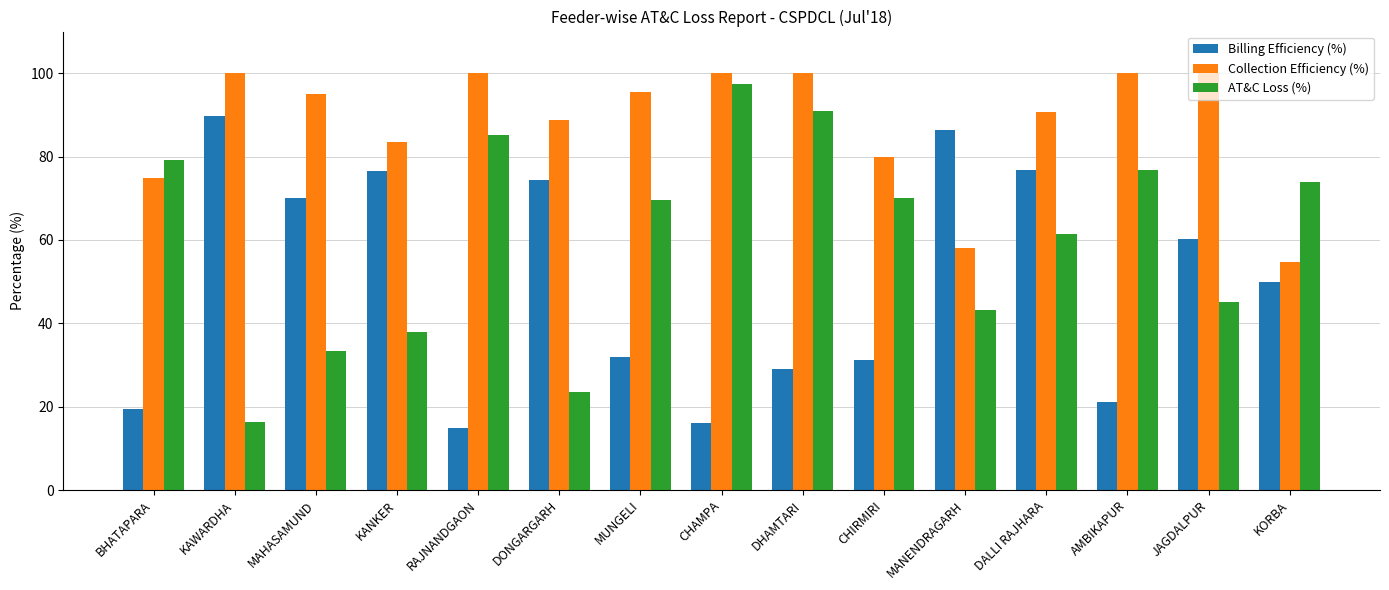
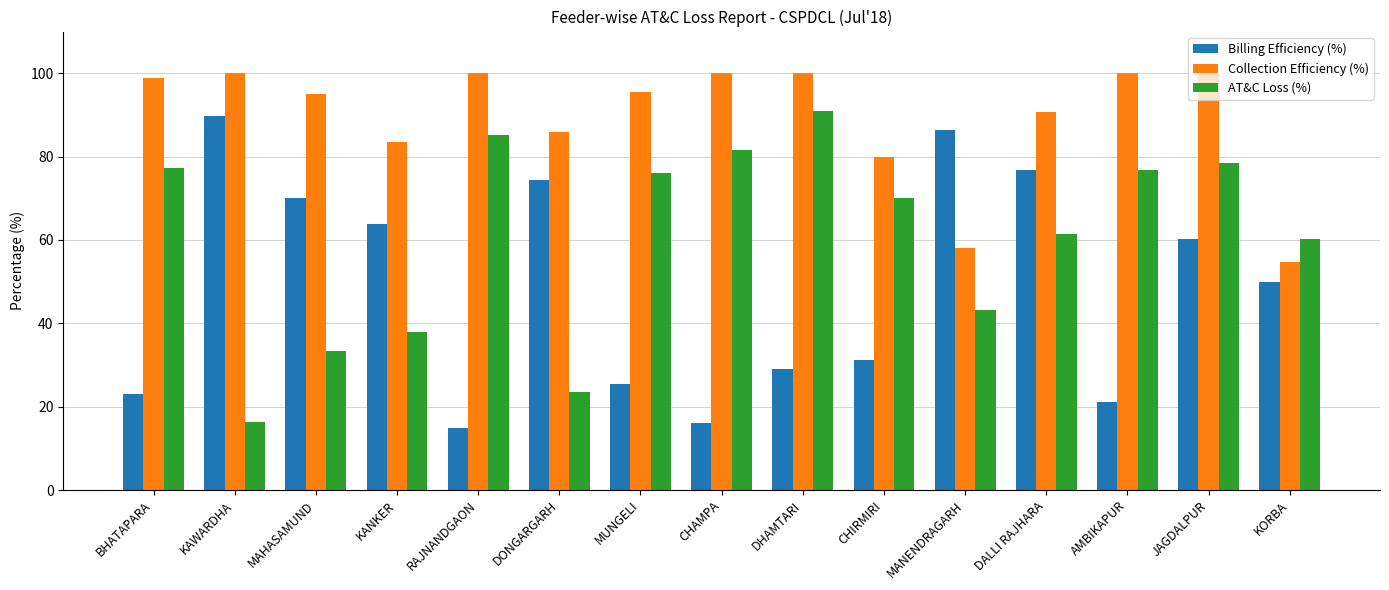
Billing Efficiency (%), BHATAPARA: 20 -> 23
Collection Efficiency (%), BHATAPARA: 75 -> 99
AT&C Loss (%), BHATAPARA: 79 -> 77
Billing Efficiency (%), KANKER: 76 -> 64
Collection Efficiency (%), DONGARGARH: 89 -> 86
Billing Efficiency (%), MUNGELI: 32 -> 25
AT&C Loss (%), MUNGELI: 70 -> 76
AT&C Loss (%), CHAMPA: 97 -> 82
AT&C Loss (%), JAGDALPUR: 45 -> 78
AT&C Loss (%), KORBA: 74 -> 60
